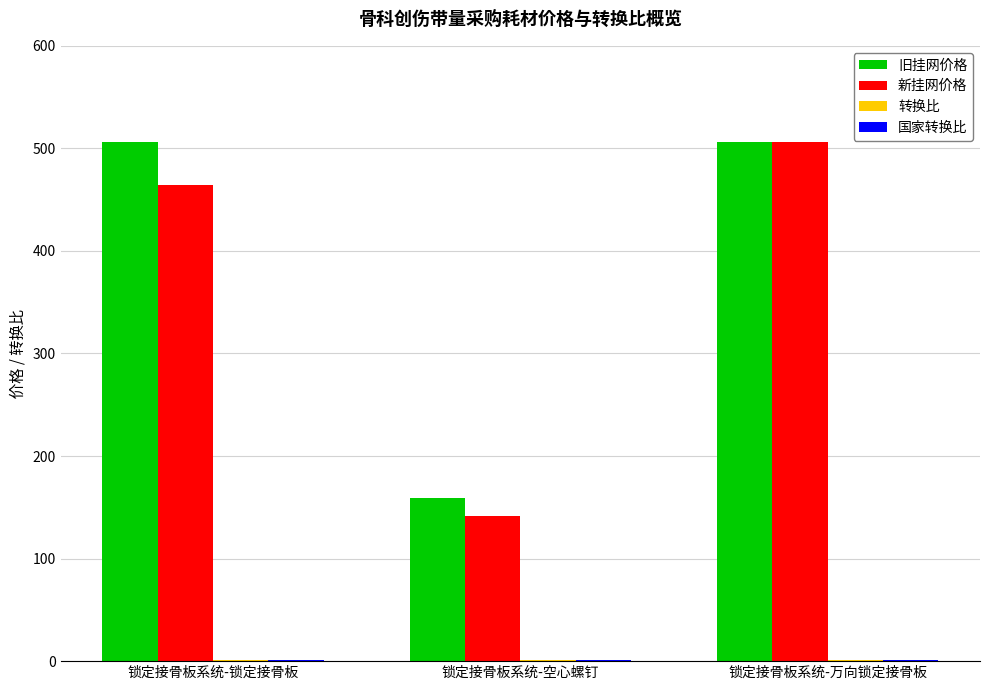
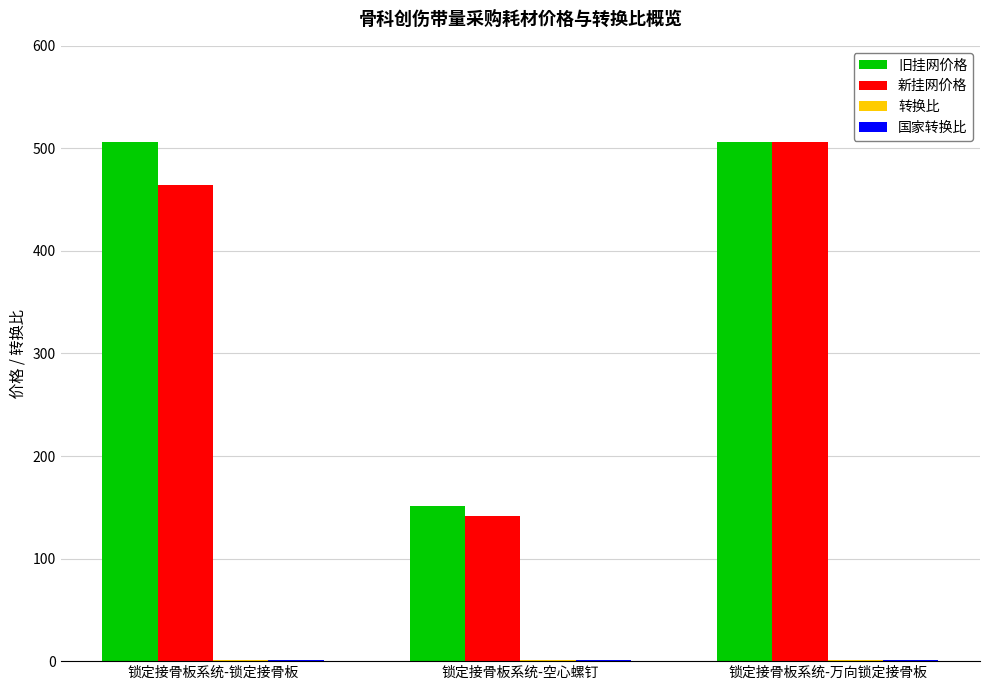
旧挂网价格, 锁定接骨板系统-空心螺钉: 159 -> 151
